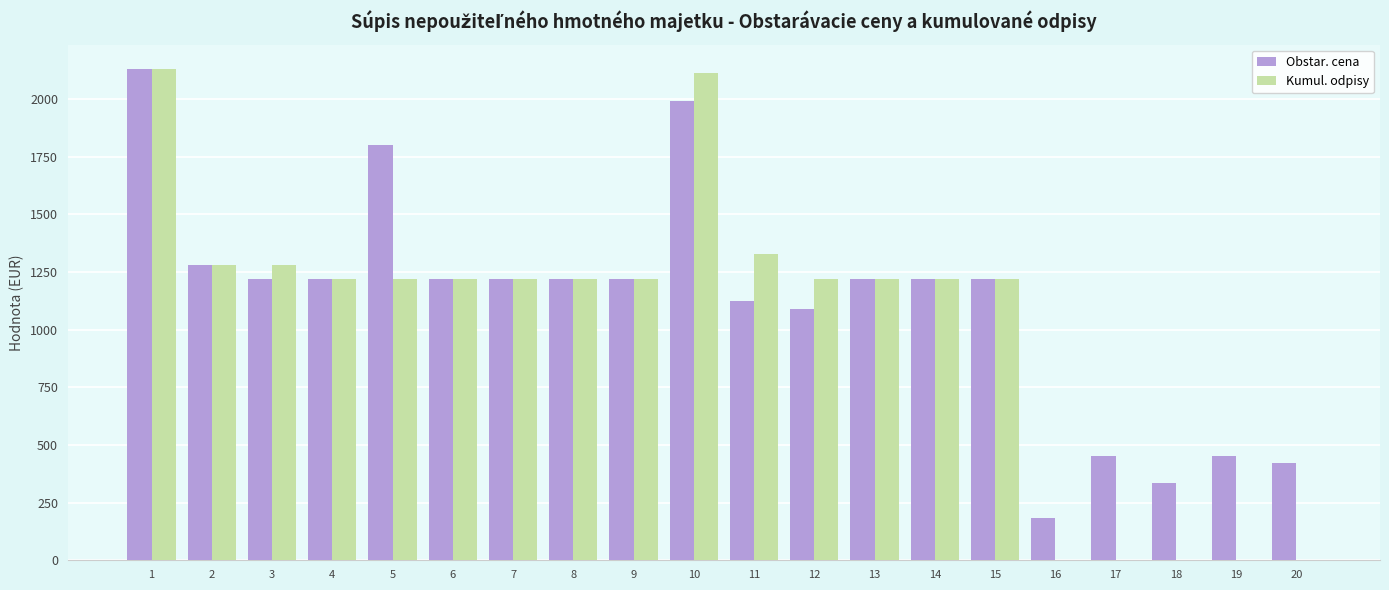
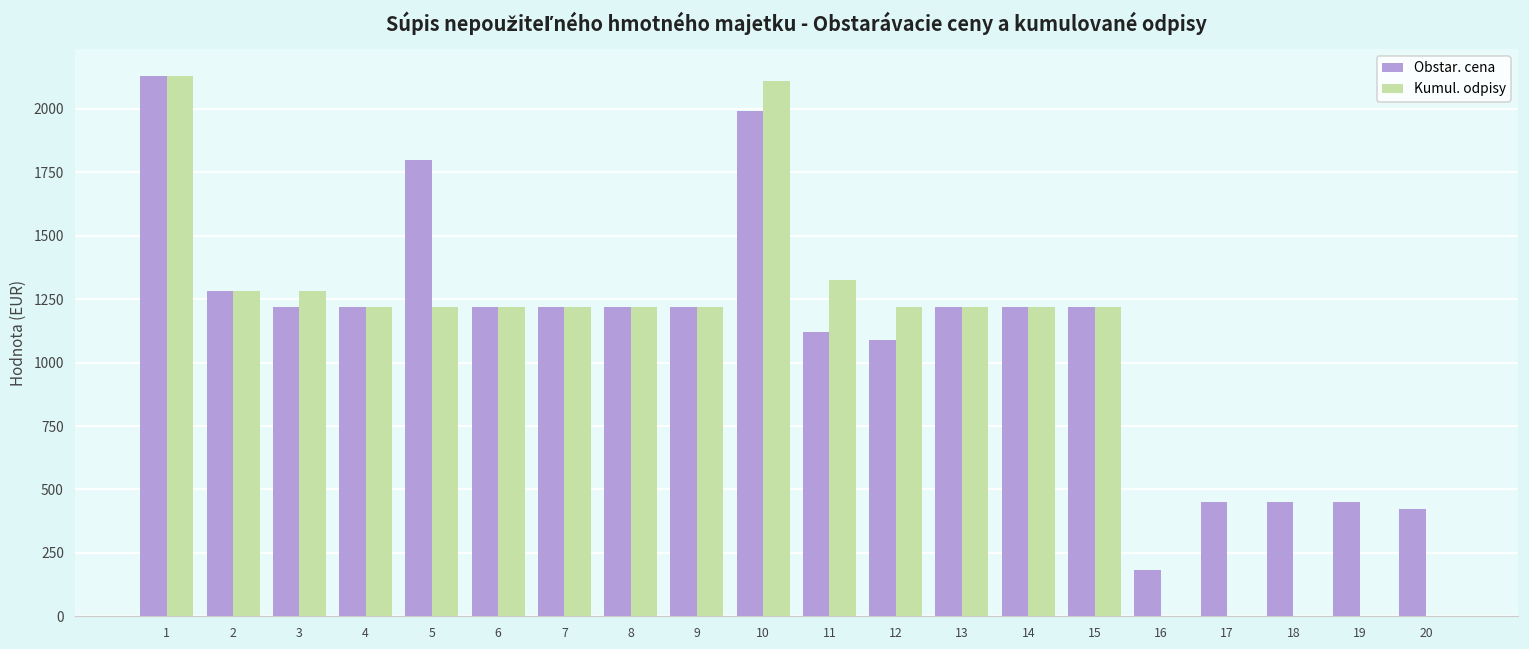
Obstar. cena, 18: 330 -> 450
